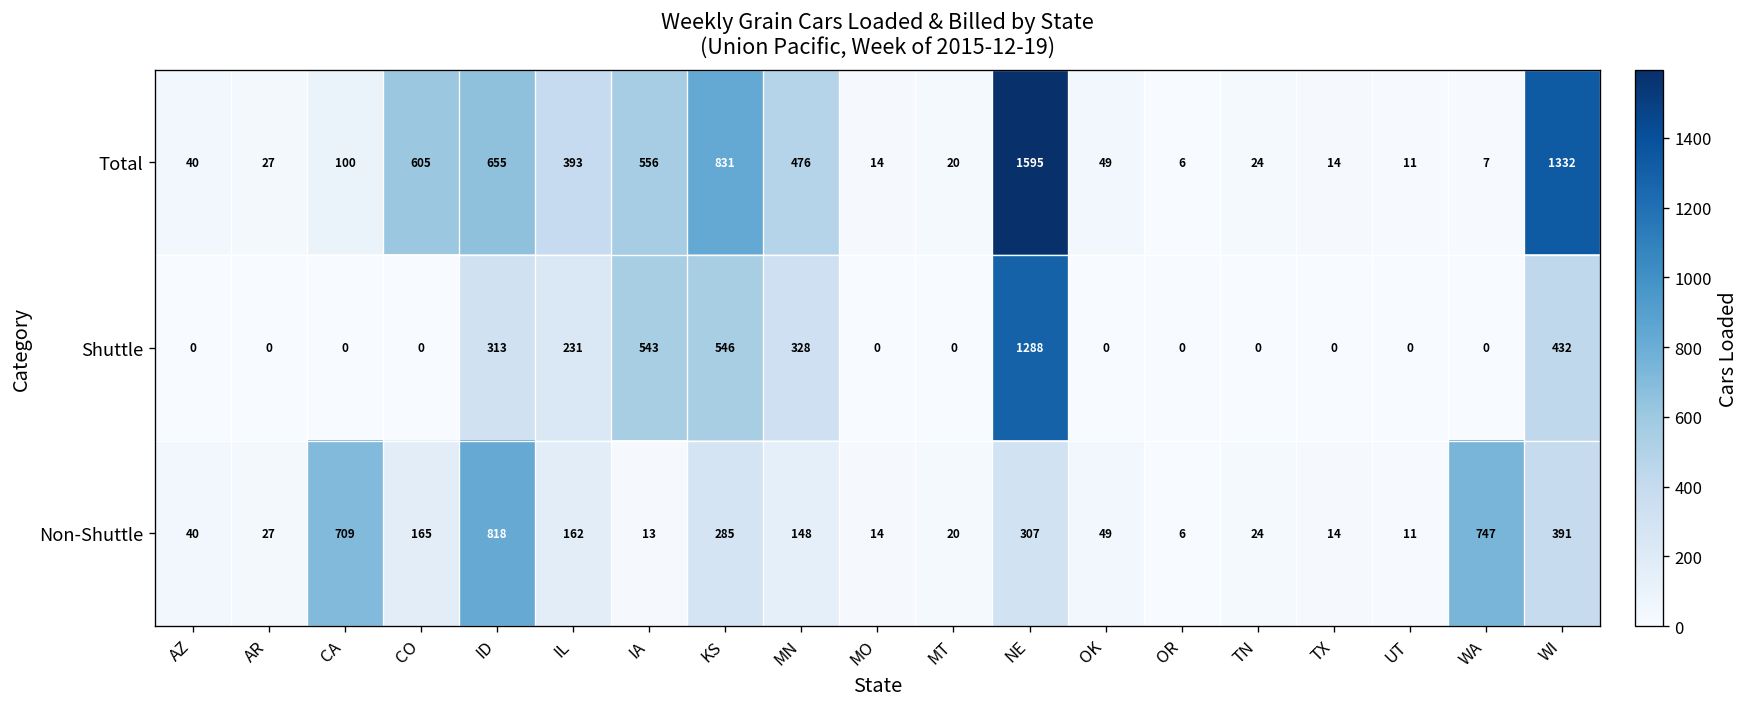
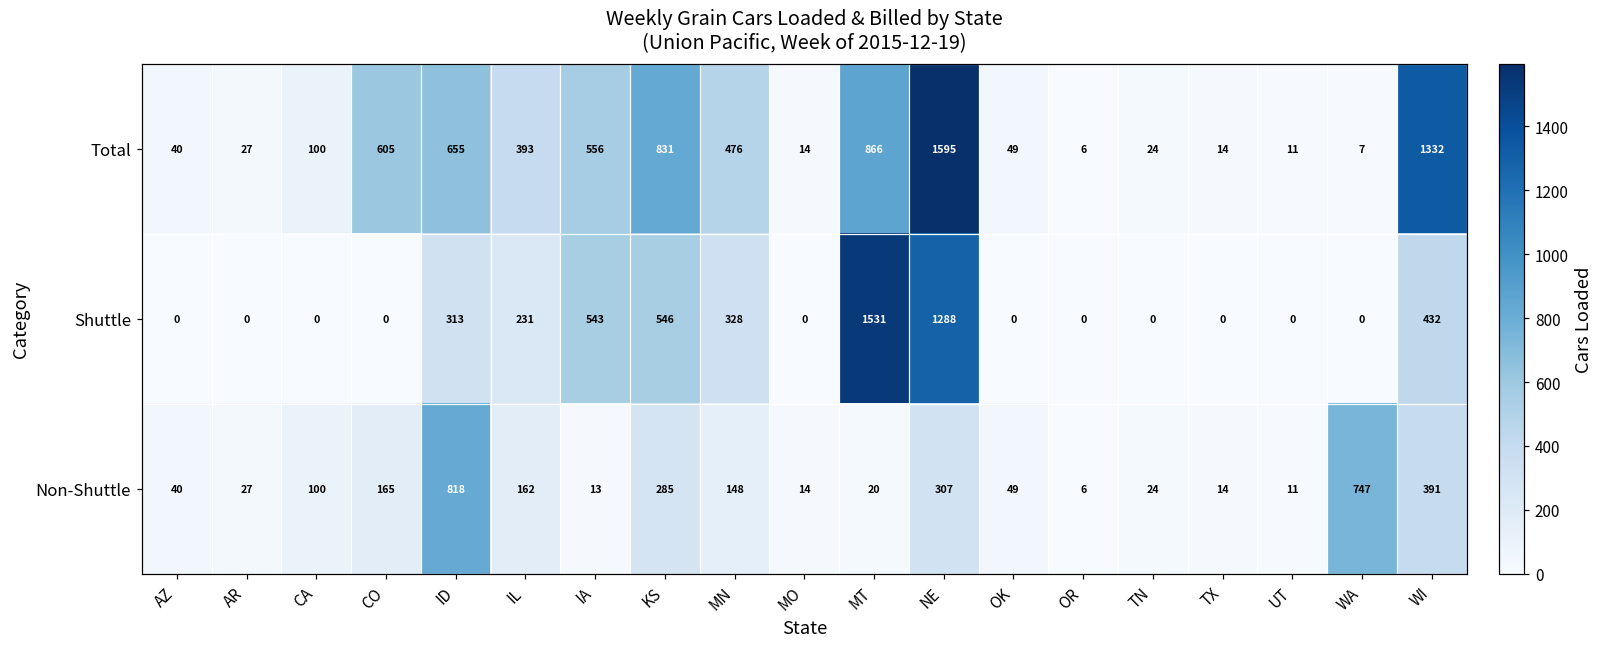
Total, MT: 20 -> 866
Shuttle, MT: 0 -> 1531
Non-Shuttle, CA: 709 -> 100
